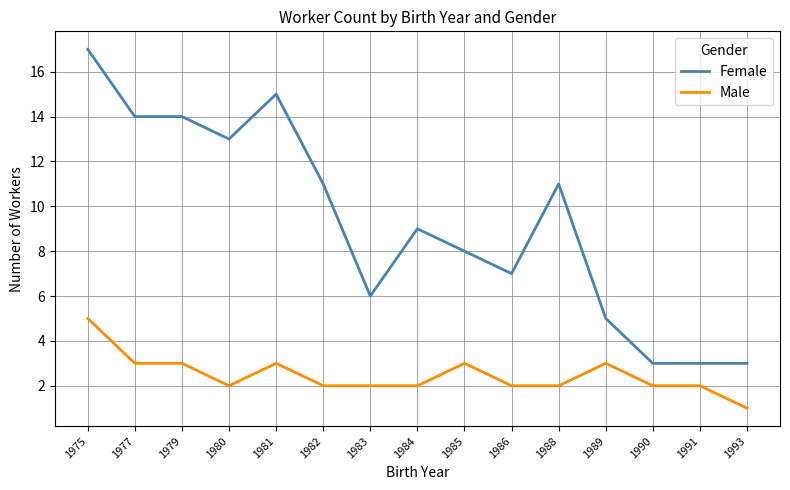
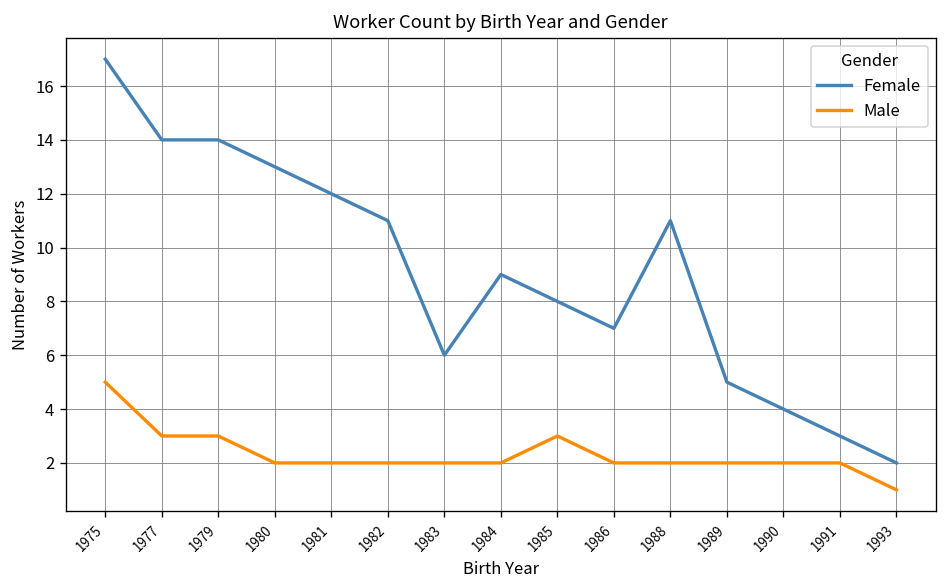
Female, 1981: 15 -> 12
Male, 1981: 3 -> 2
Male, 1989: 3 -> 2
Female, 1990: 3 -> 4
Female, 1993: 3 -> 2
